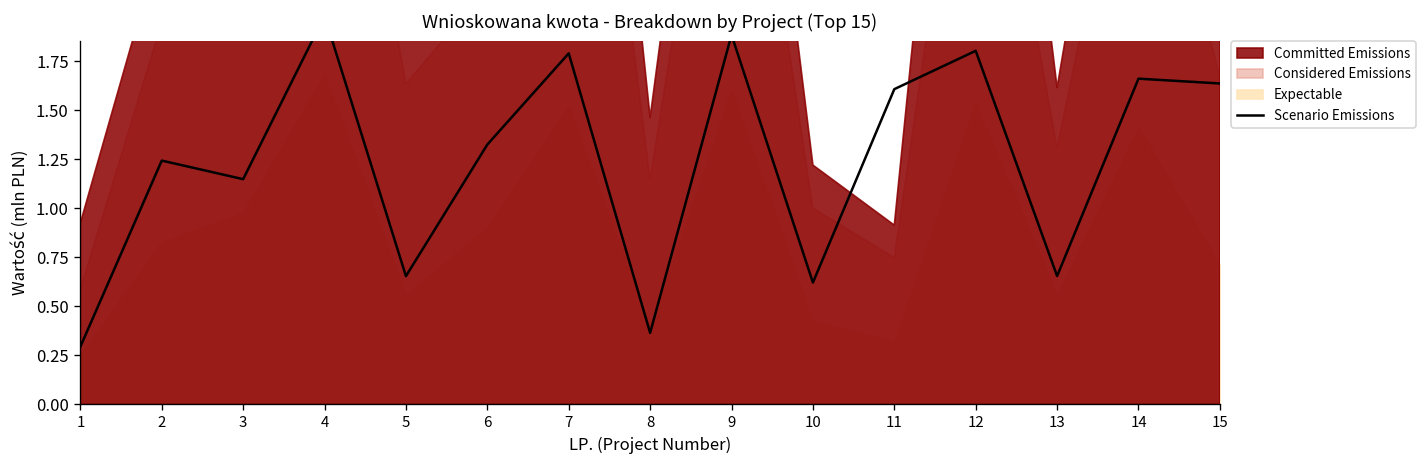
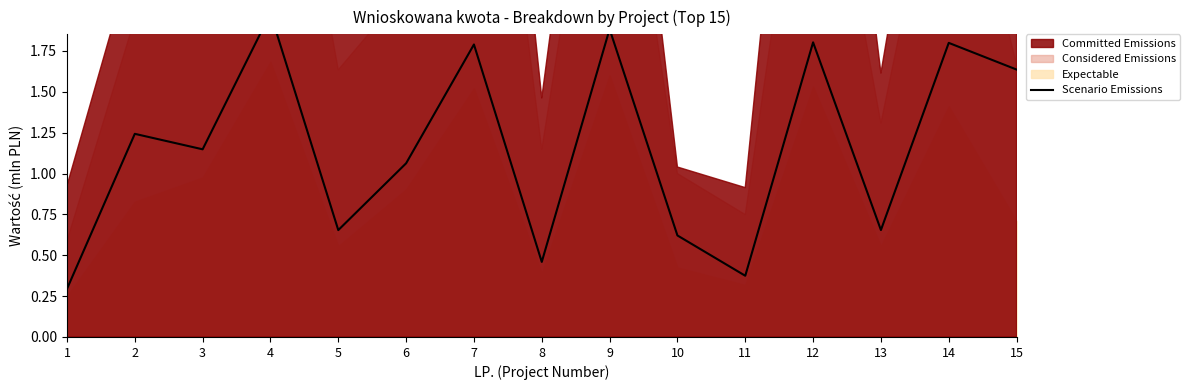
Scenario Emissions, 6: 1.32 -> 1.06
Scenario Emissions, 8: 0.36 -> 0.46
Committed Emissions, 10: 1.22 -> 1.04
Scenario Emissions, 11: 1.61 -> 0.37
Scenario Emissions, 14: 1.66 -> 1.80
